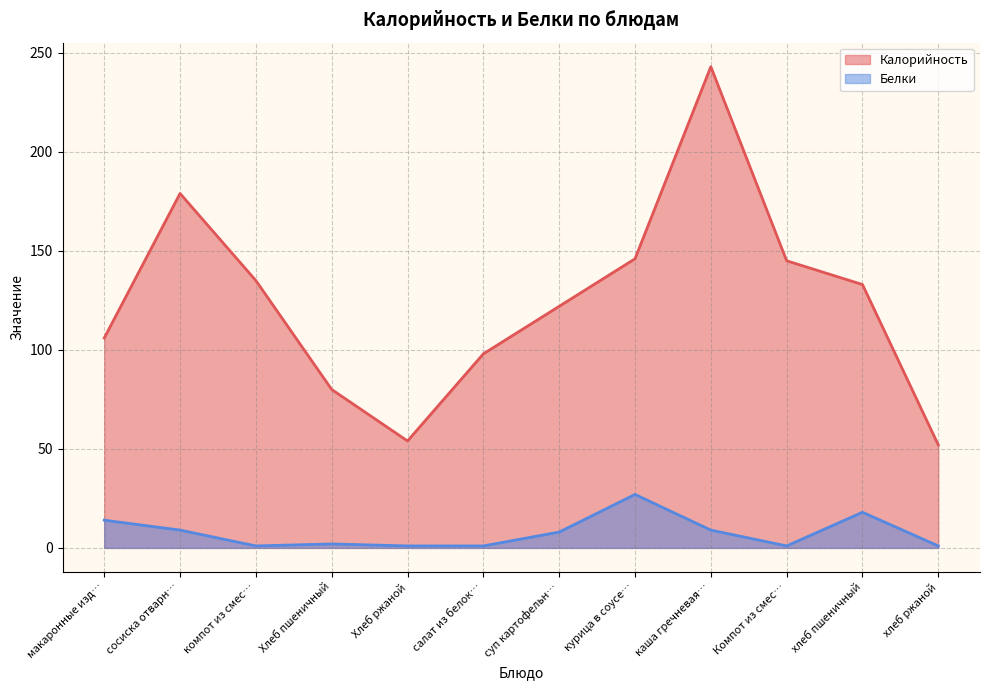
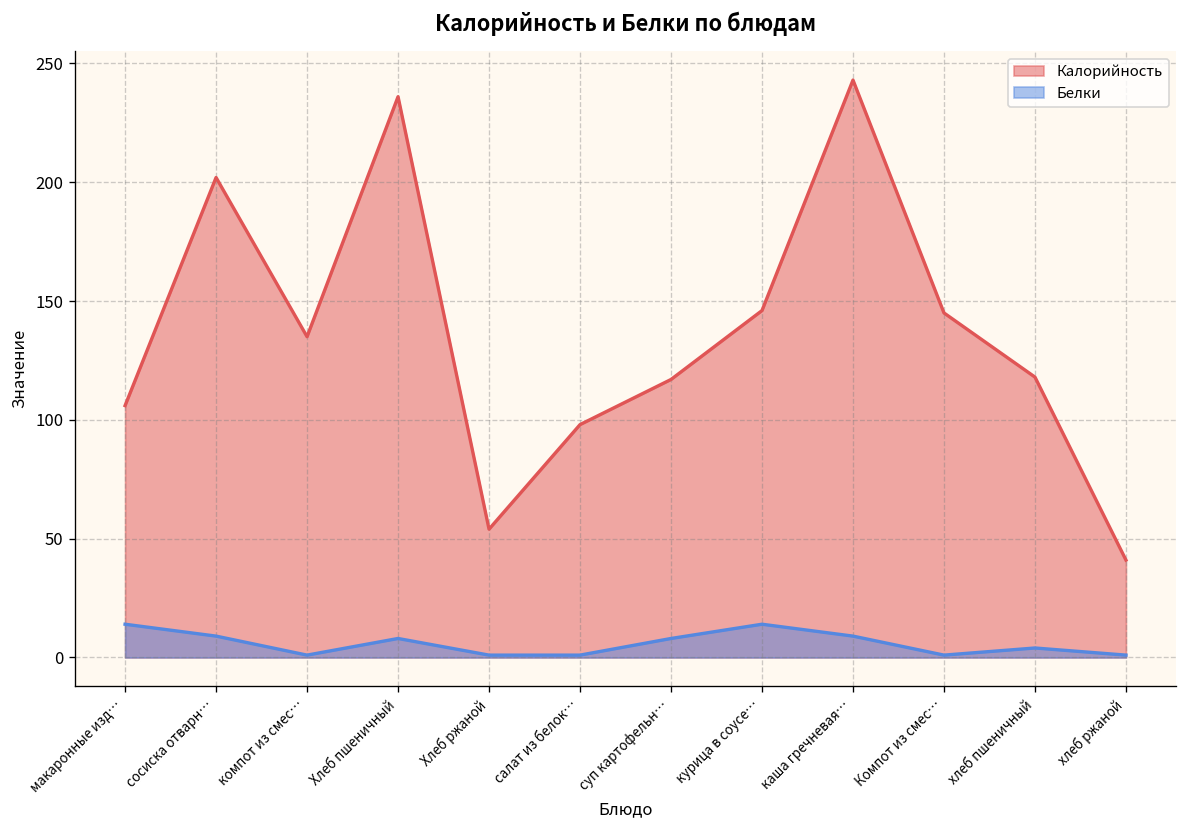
Калорийность, сосиска отварн…: 179 -> 202
Калорийность, Хлеб пшеничный: 80 -> 236
Белки, Хлеб пшеничный: 2 -> 8
Калорийность, суп картофельн…: 122 -> 117
Белки, курица в соусе…: 27 -> 14
Калорийность, хлеб пшеничный: 133 -> 118
Белки, хлеб пшеничный: 18 -> 4
Калорийность, хлеб ржаной: 52 -> 41
